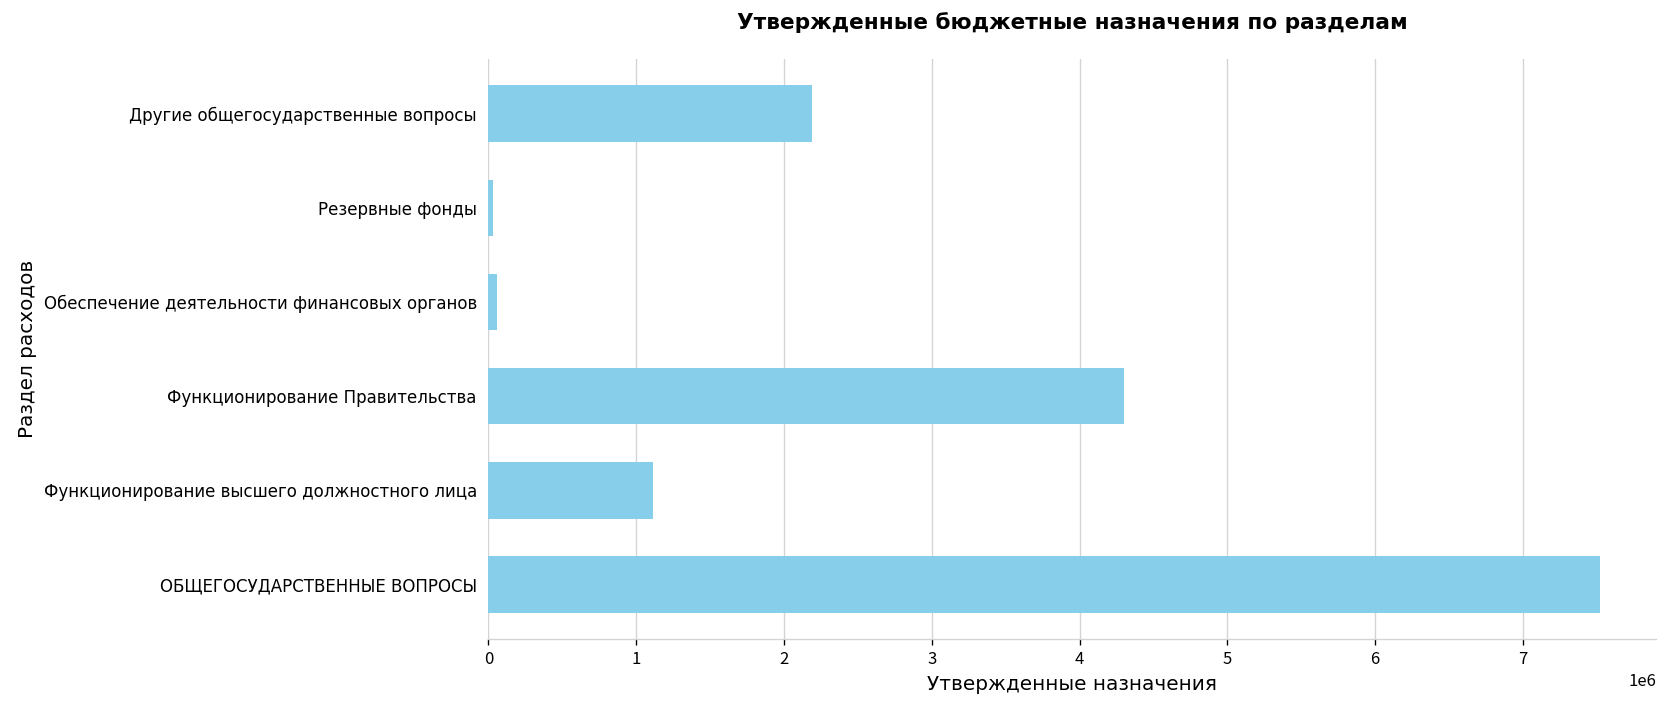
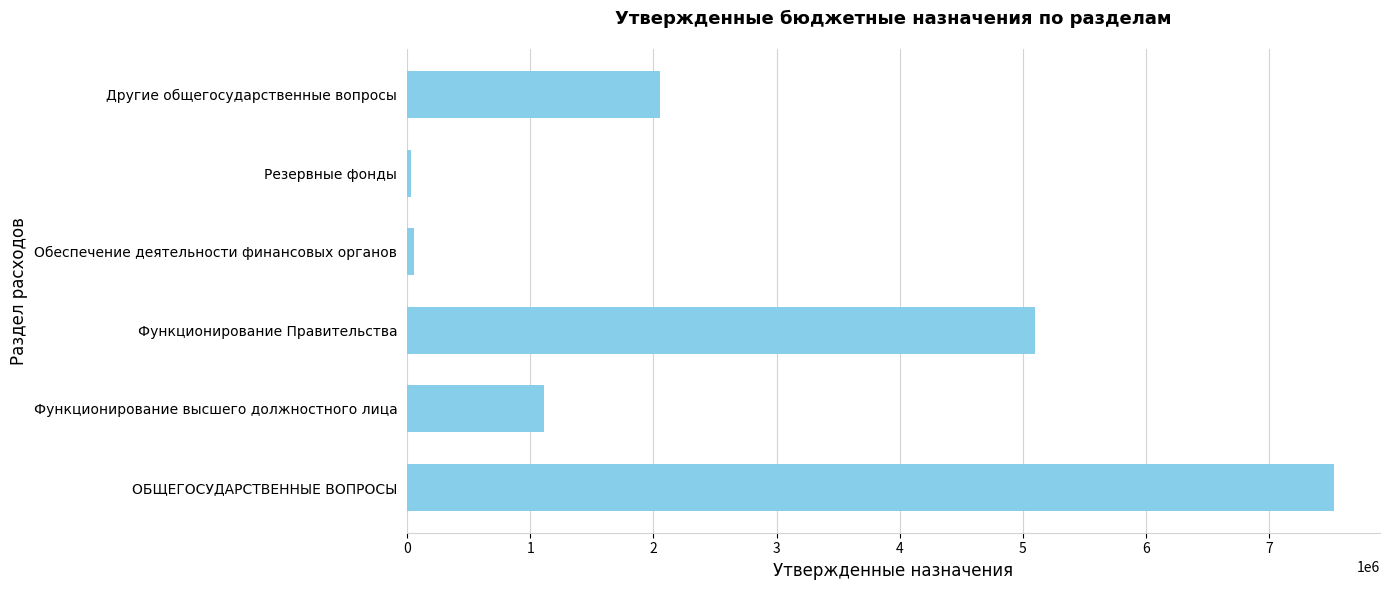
Другие общегосударственные вопросы: 2190000 -> 2050000
Функционирование Правительства: 4300000 -> 5100000
